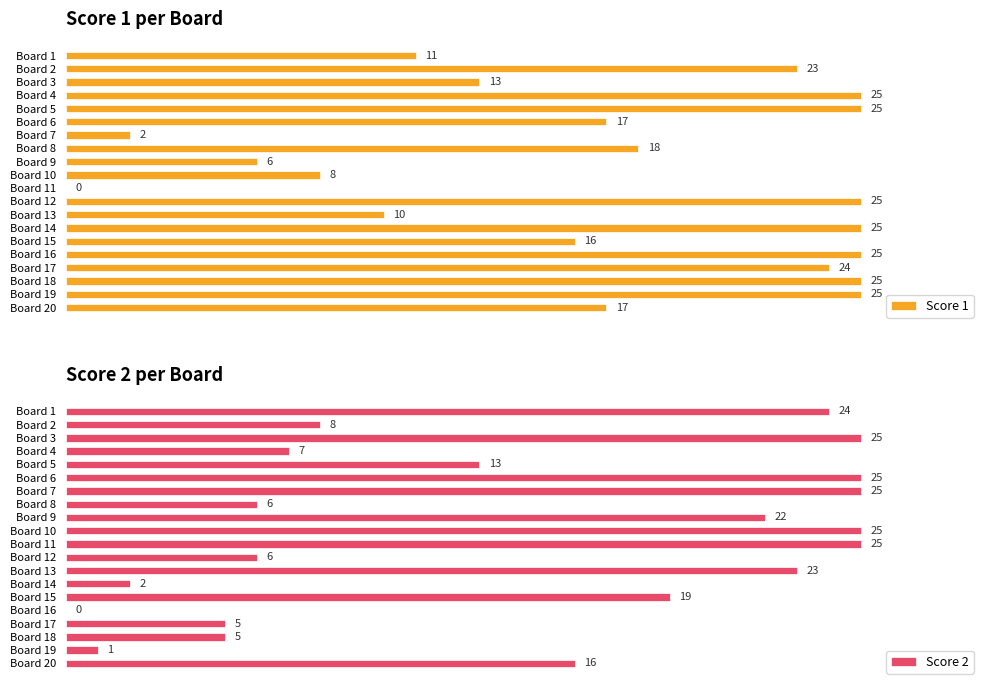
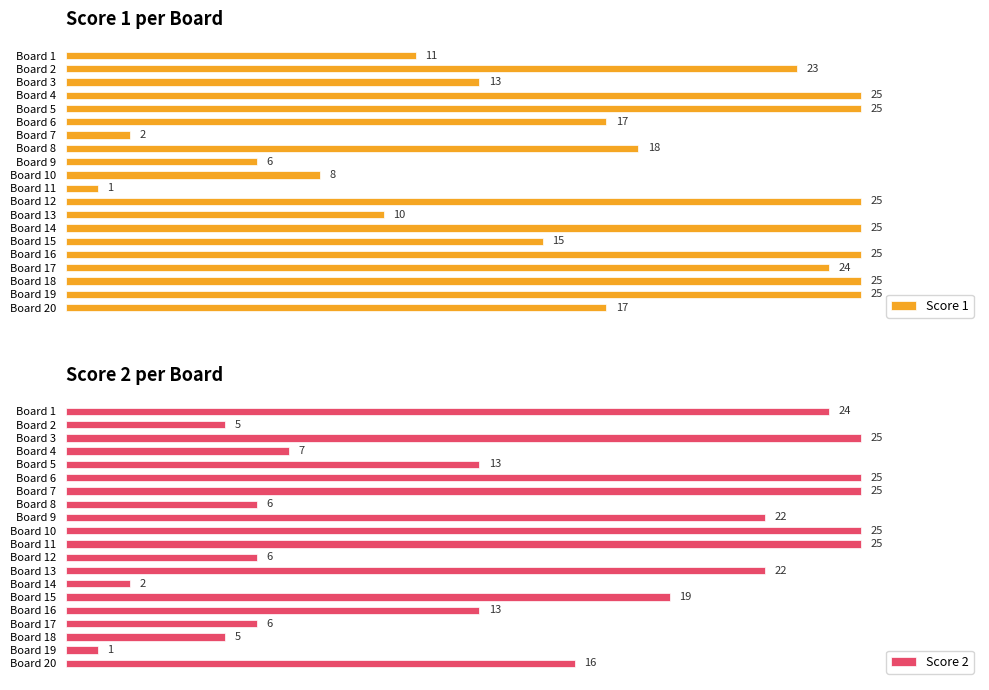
Score 1 per Board, Board 11: 0 -> 1
Score 1 per Board, Board 15: 16 -> 15
Score 2 per Board, Board 2: 8 -> 5
Score 2 per Board, Board 13: 23 -> 22
Score 2 per Board, Board 16: 0 -> 13
Score 2 per Board, Board 17: 5 -> 6
